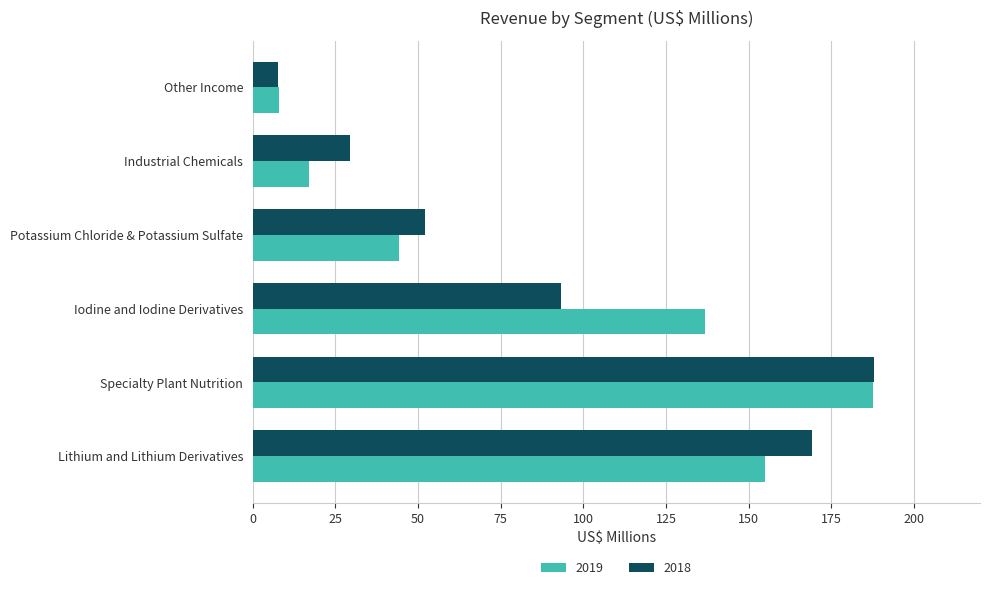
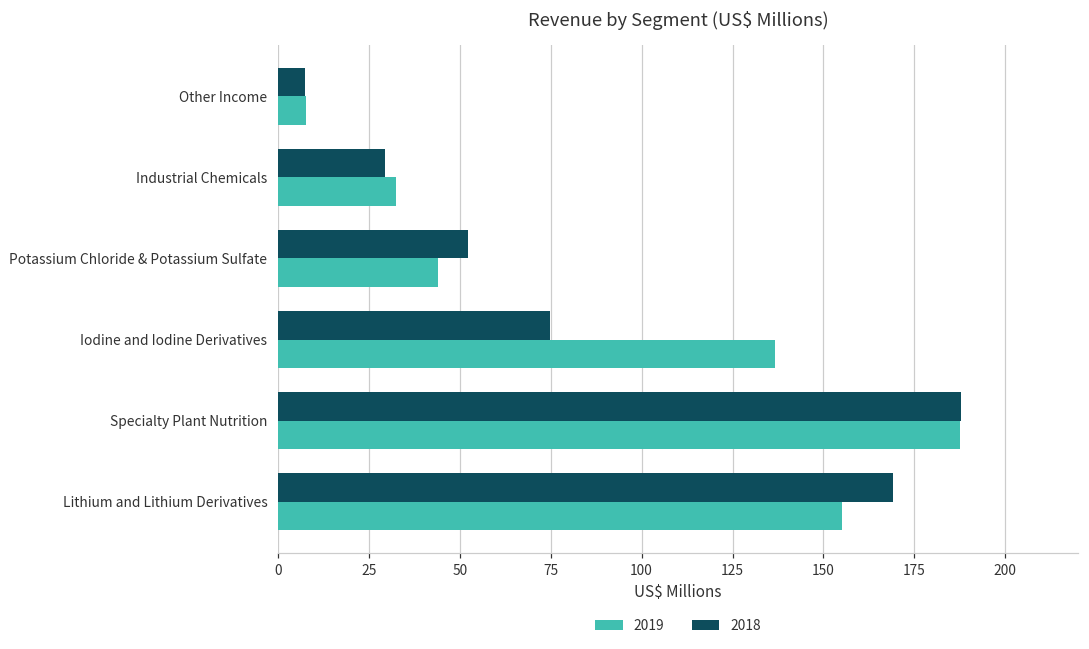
2019, Industrial Chemicals: 17 -> 32
2018, Iodine and Iodine Derivatives: 93 -> 75
